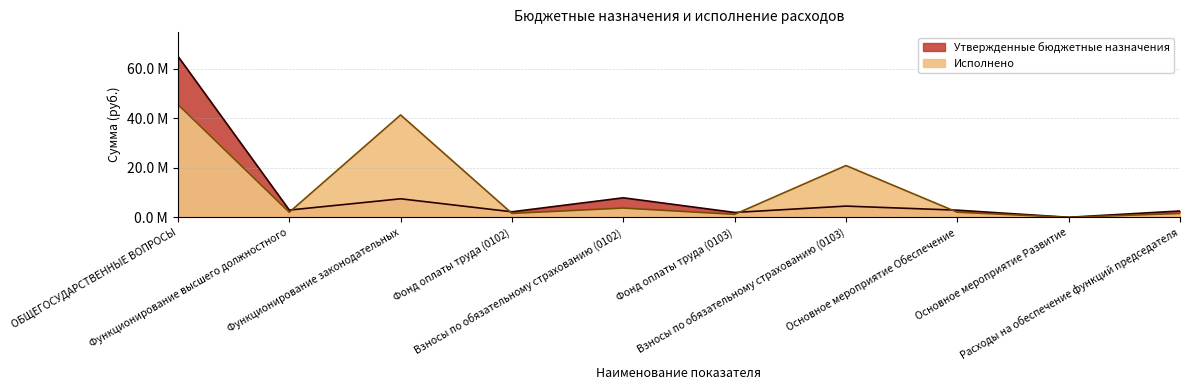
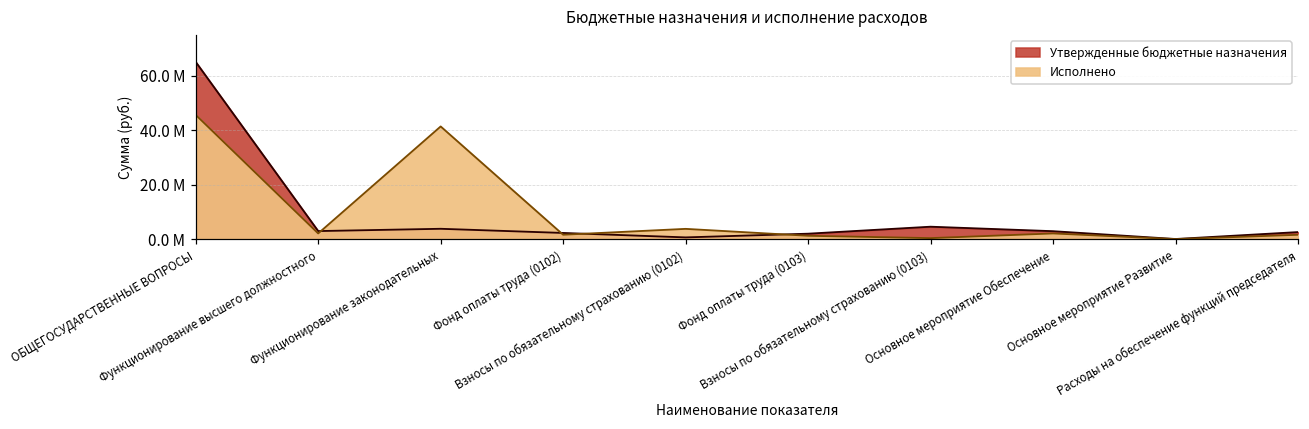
Утвержденные бюджетные назначения, Функционирование законодательных: 8000000 -> 4000000
Утвержденные бюджетные назначения, Взносы по обязательному страхованию (0102): 8000000 -> 1000000
Исполнено, Взносы по обязательному страхованию (0103): 21000000 -> 0
